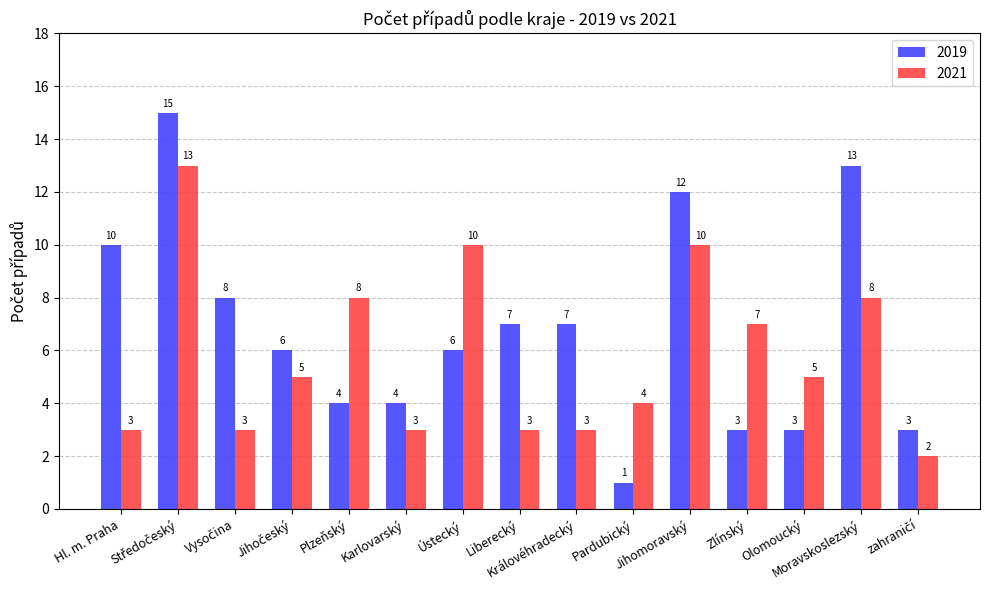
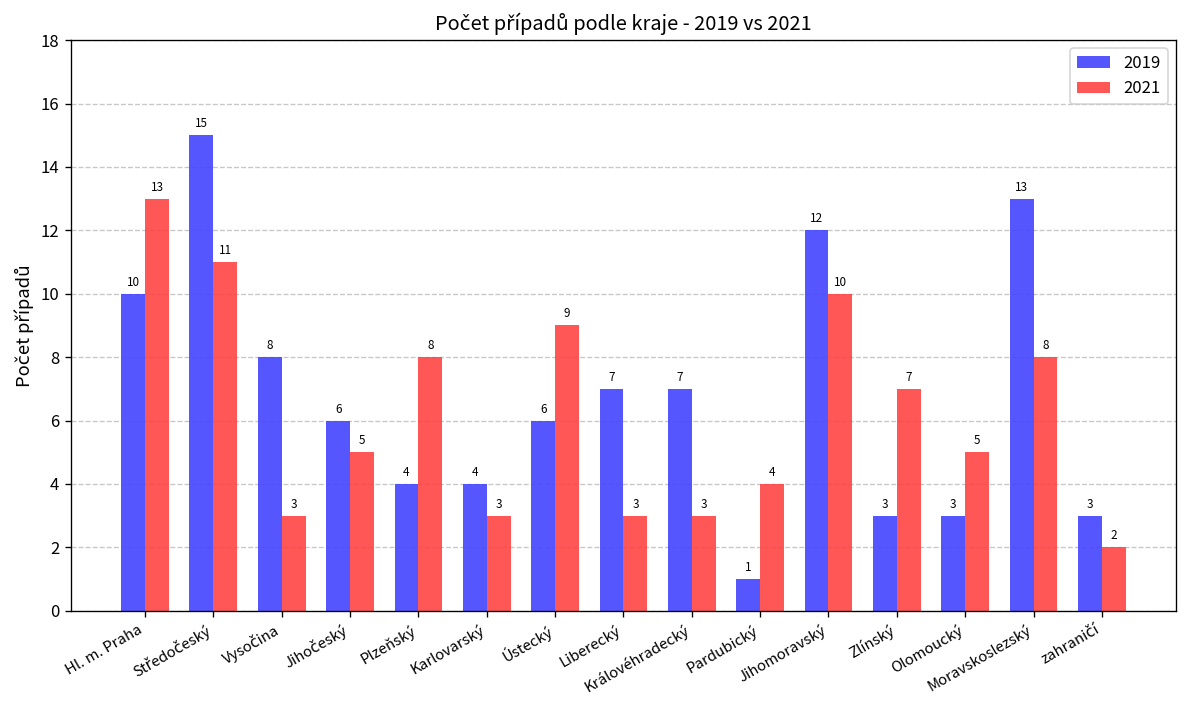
2021, Hl. m. Praha: 3 -> 13
2021, Středočeský: 13 -> 11
2021, Ústecký: 10 -> 9
